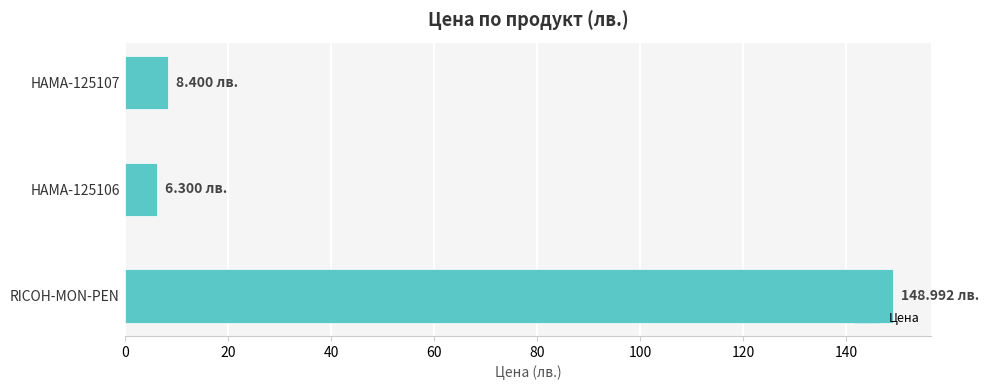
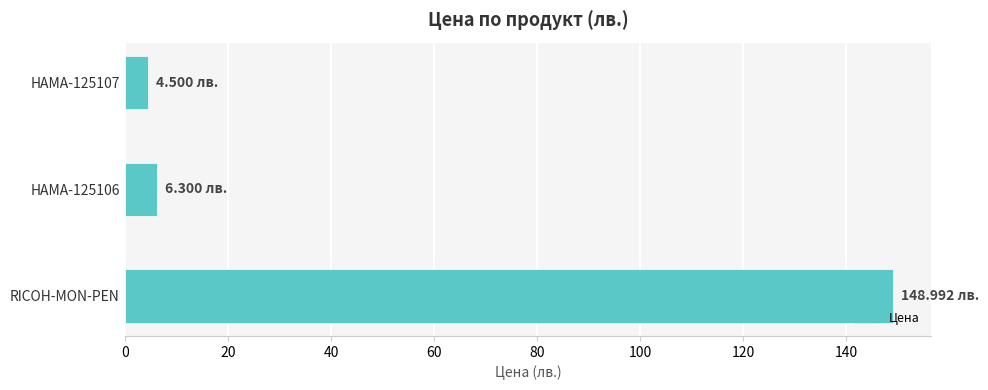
HAMA-125107: 8.400 -> 4.500
